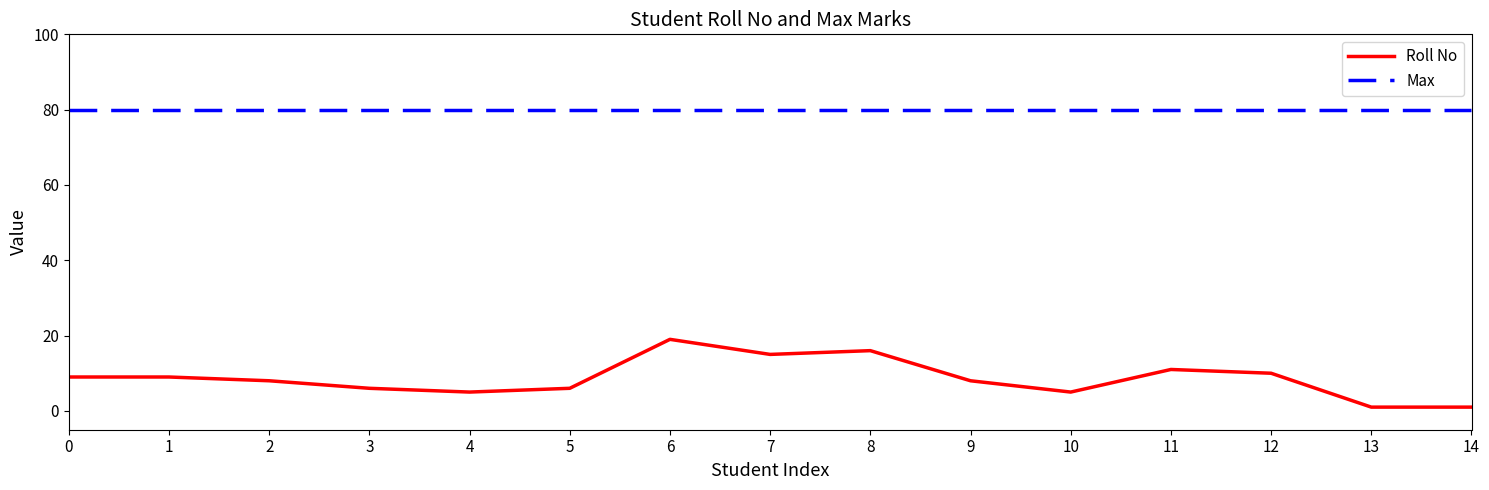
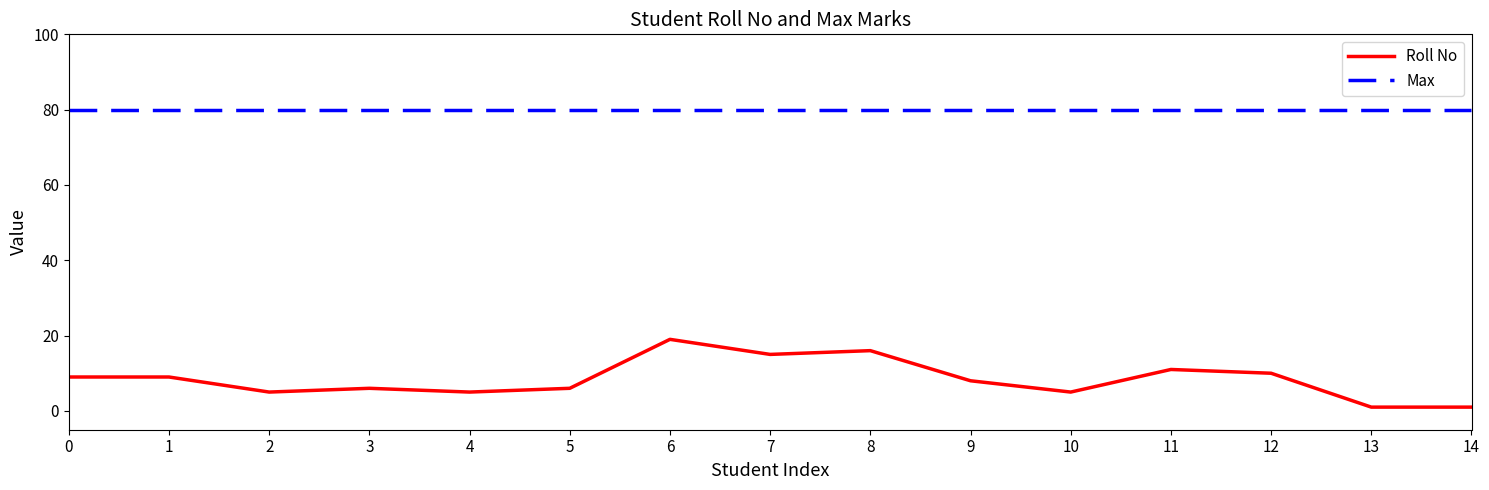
Roll No, 2: 8 -> 5
